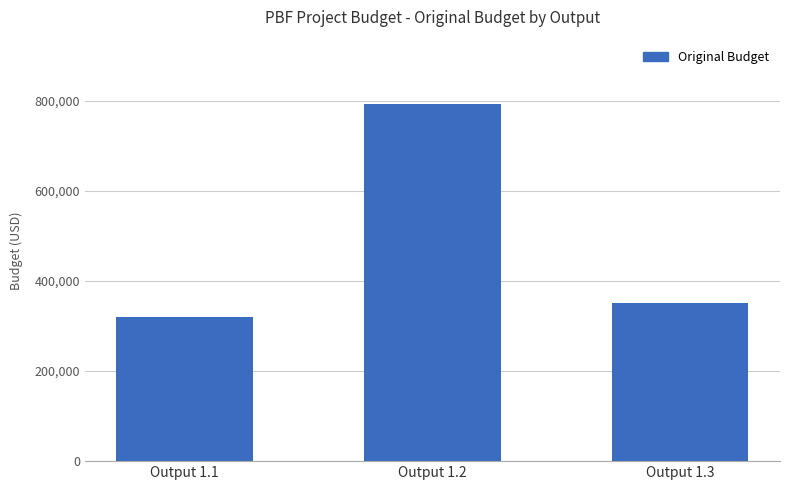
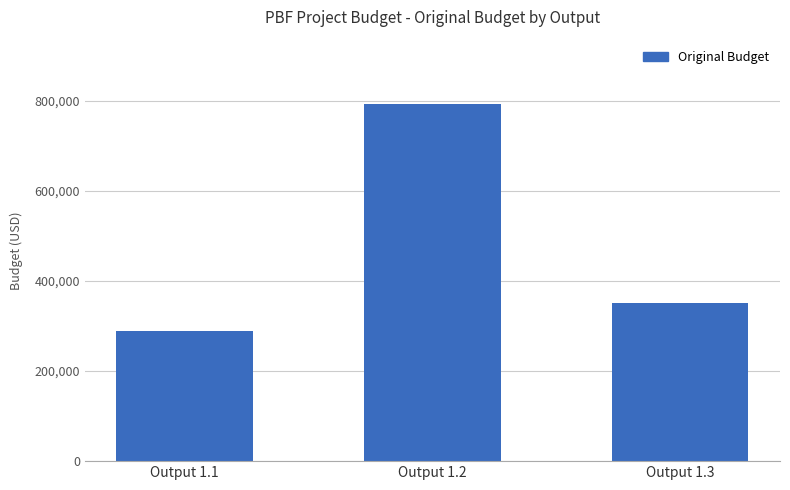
Output 1.1: 320,000 -> 290,000
